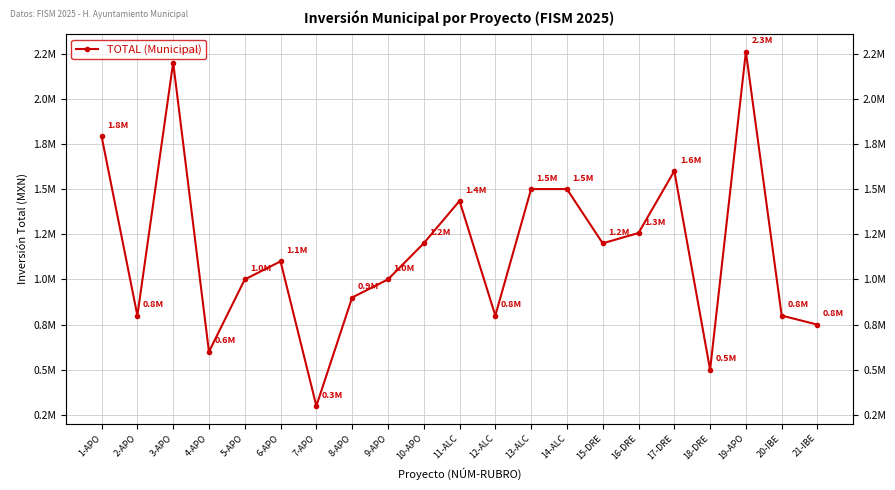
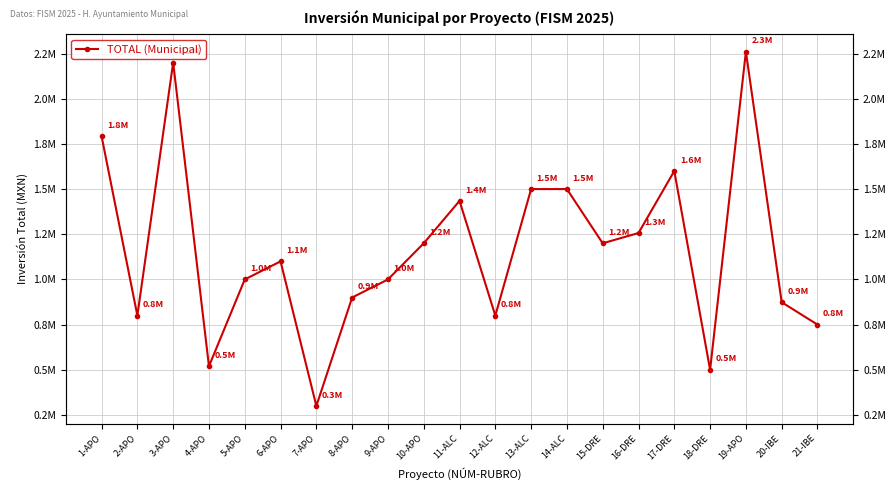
4-APO: 0.6M -> 0.5M
20-IBE: 0.8M -> 0.9M
